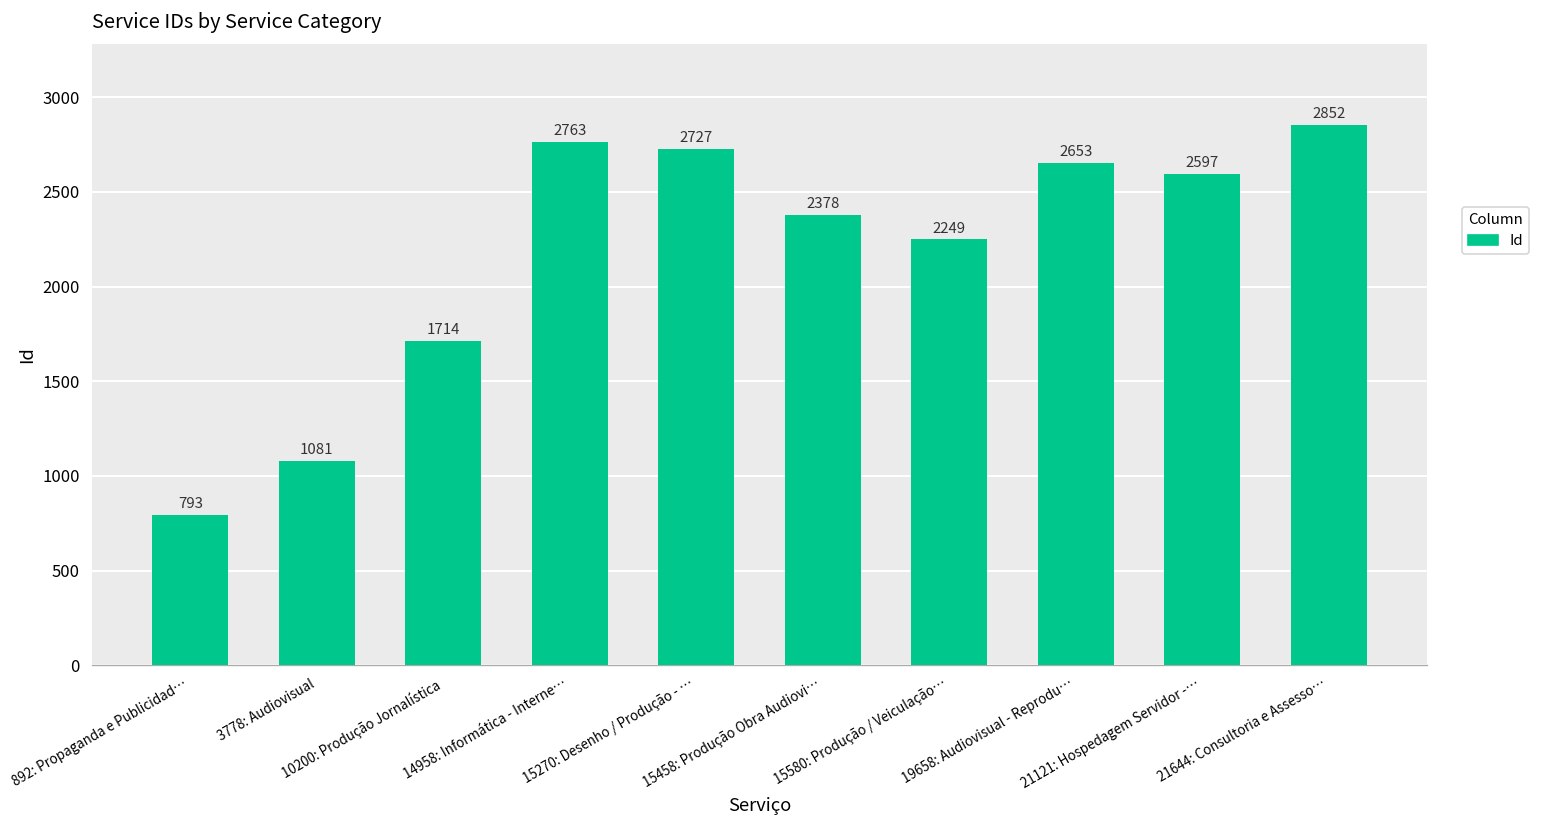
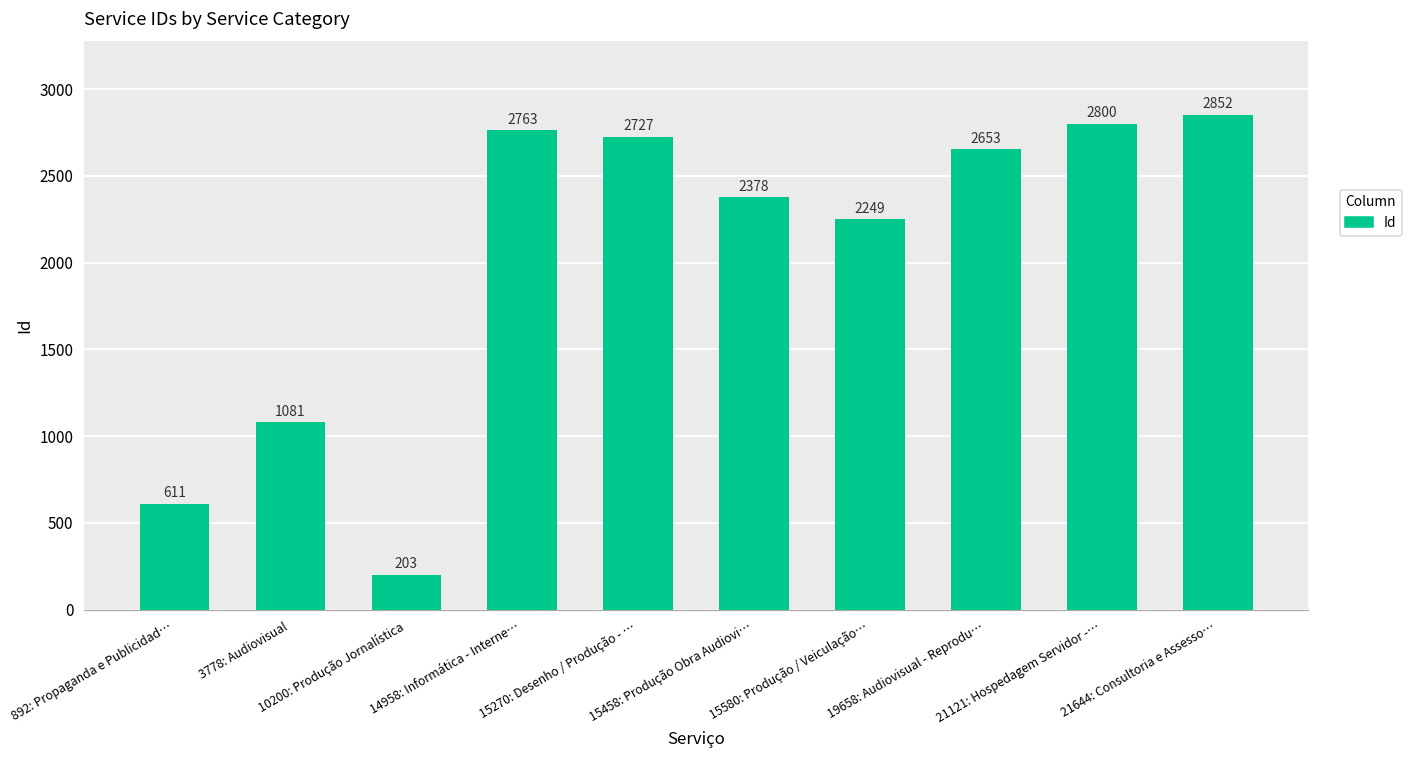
892: Propaganda e Publicidad…: 793 -> 611
10200: Produção Jornalística: 1714 -> 203
21121: Hospedagem Servidor -…: 2597 -> 2800
